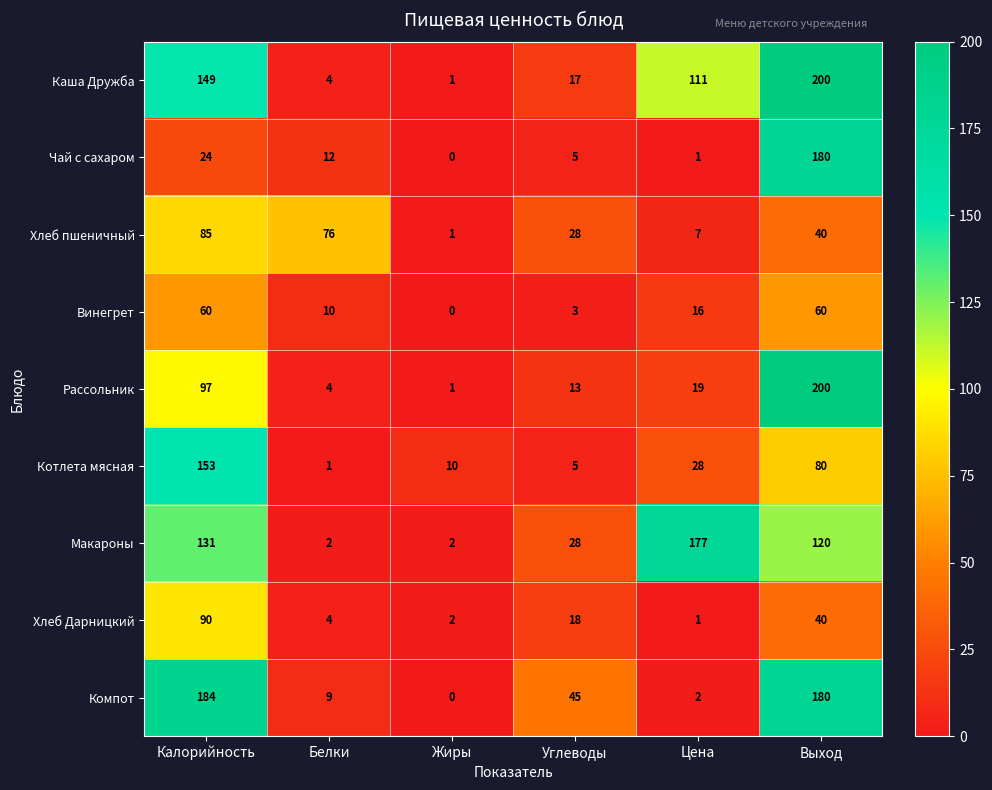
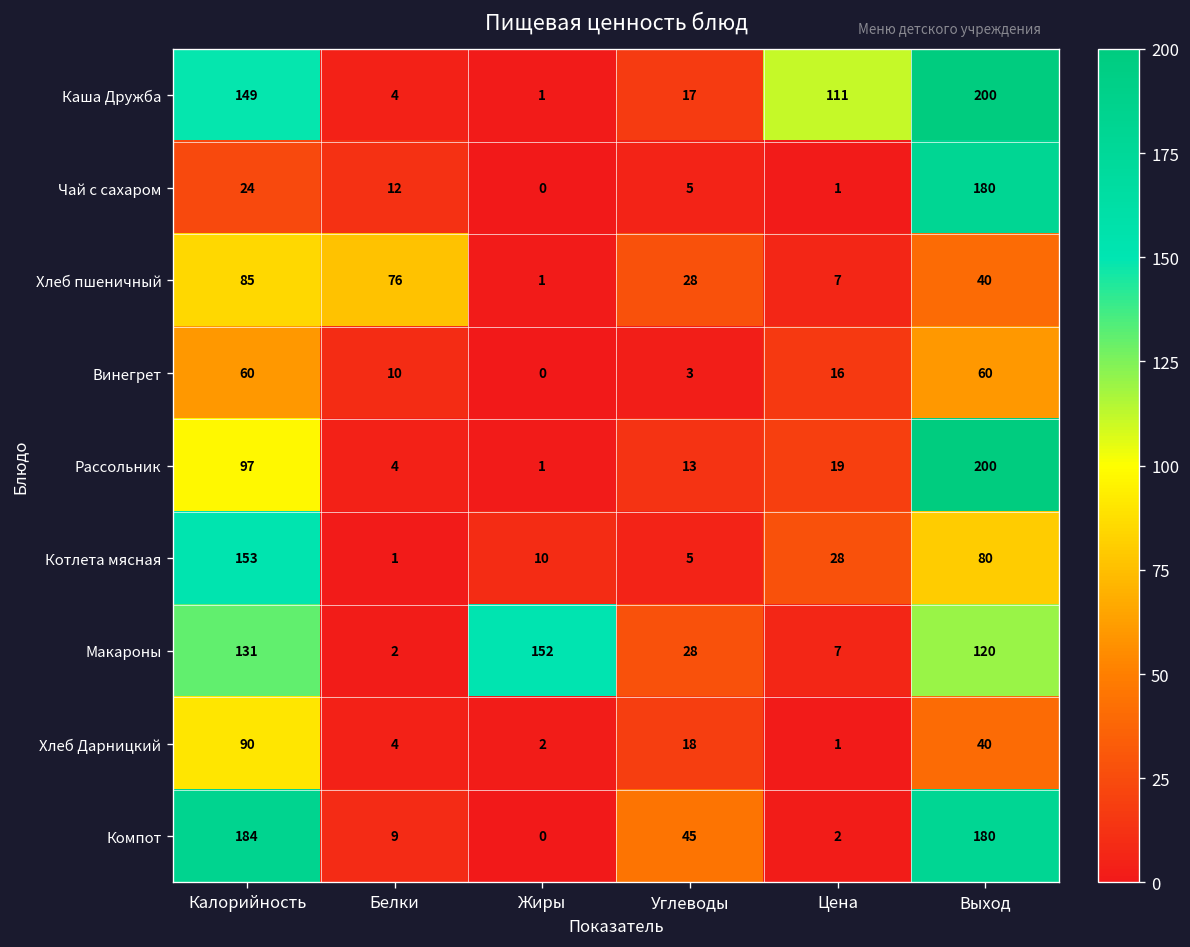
Макароны, Жиры: 2 -> 152
Макароны, Цена: 177 -> 7
